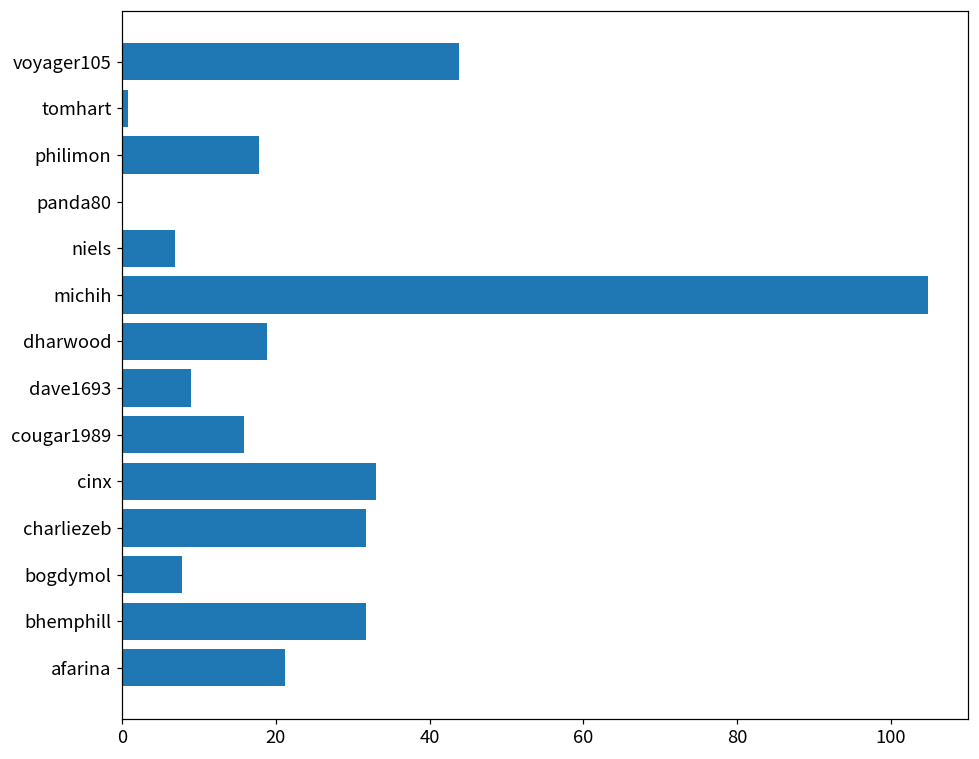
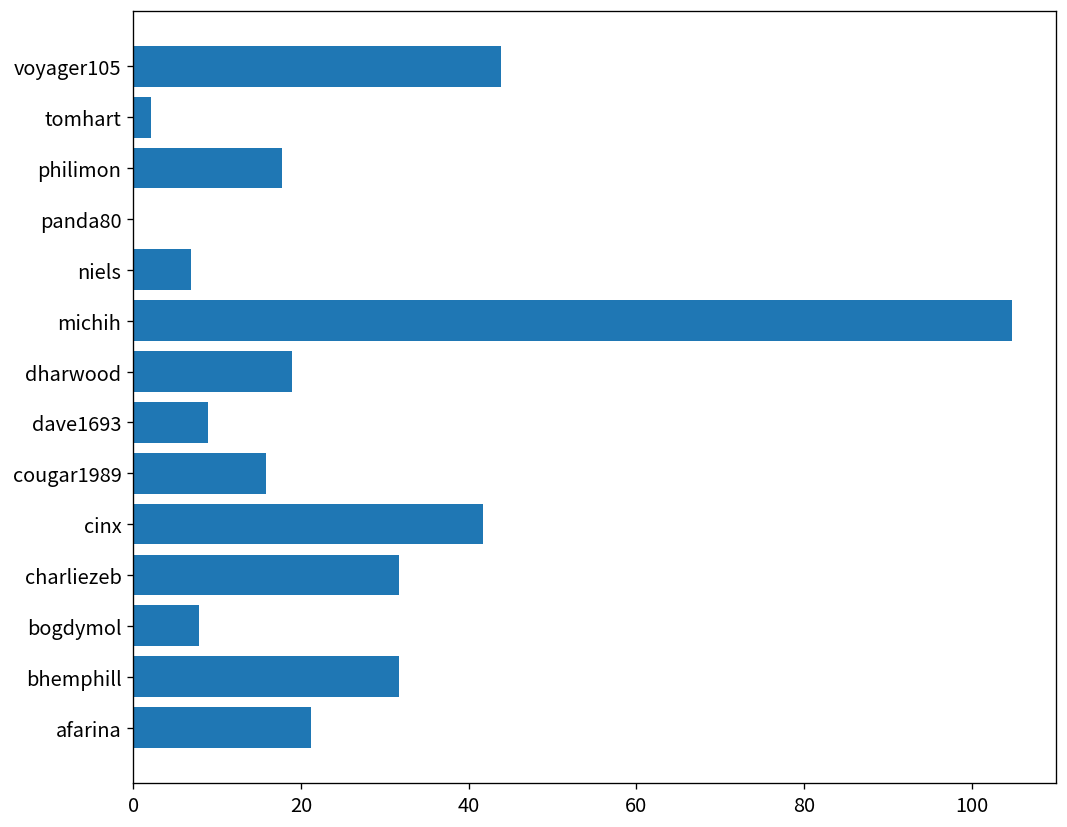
tomhart: 1 -> 2
cinx: 33 -> 42
